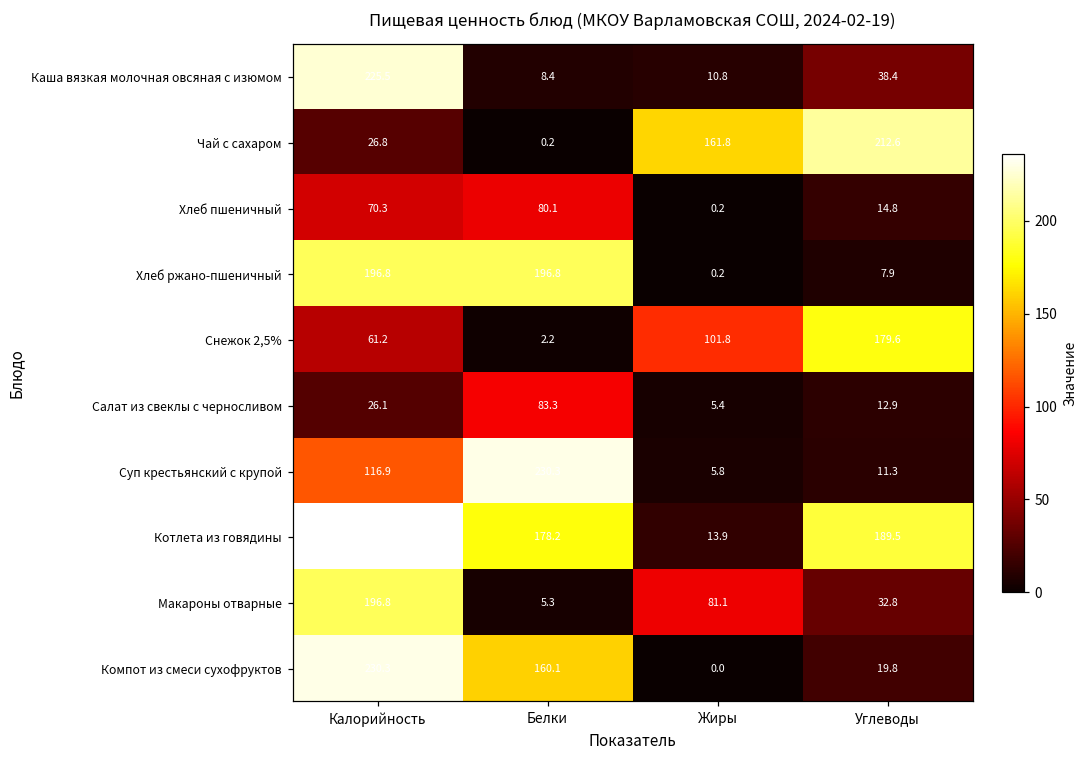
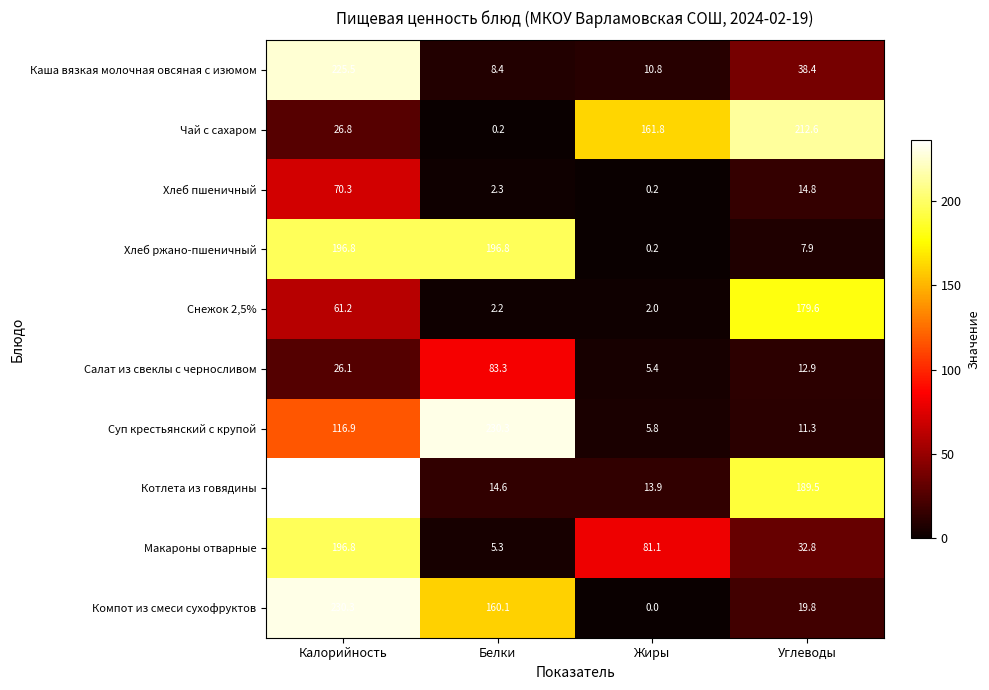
Хлеб пшеничный, Белки: 80.1 -> 2.3
Снежок 2,5%, Жиры: 101.8 -> 2.0
Котлета из говядины, Белки: 178.2 -> 14.6
